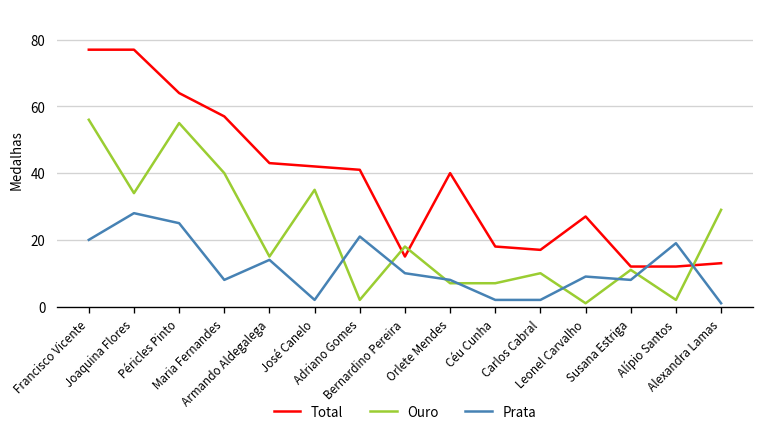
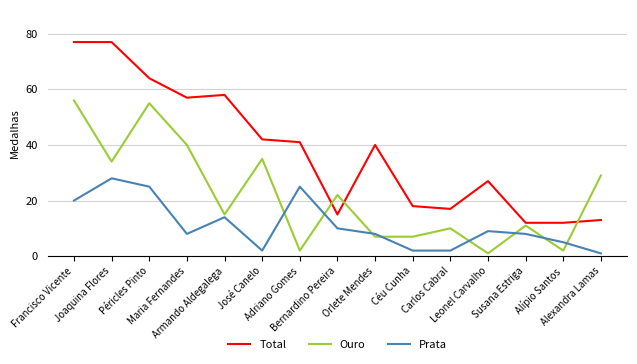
Total, Armando Aldegalega: 43 -> 58
Prata, Adriano Gomes: 21 -> 25
Ouro, Bernardino Pereira: 18 -> 22
Prata, Alípio Santos: 19 -> 5
